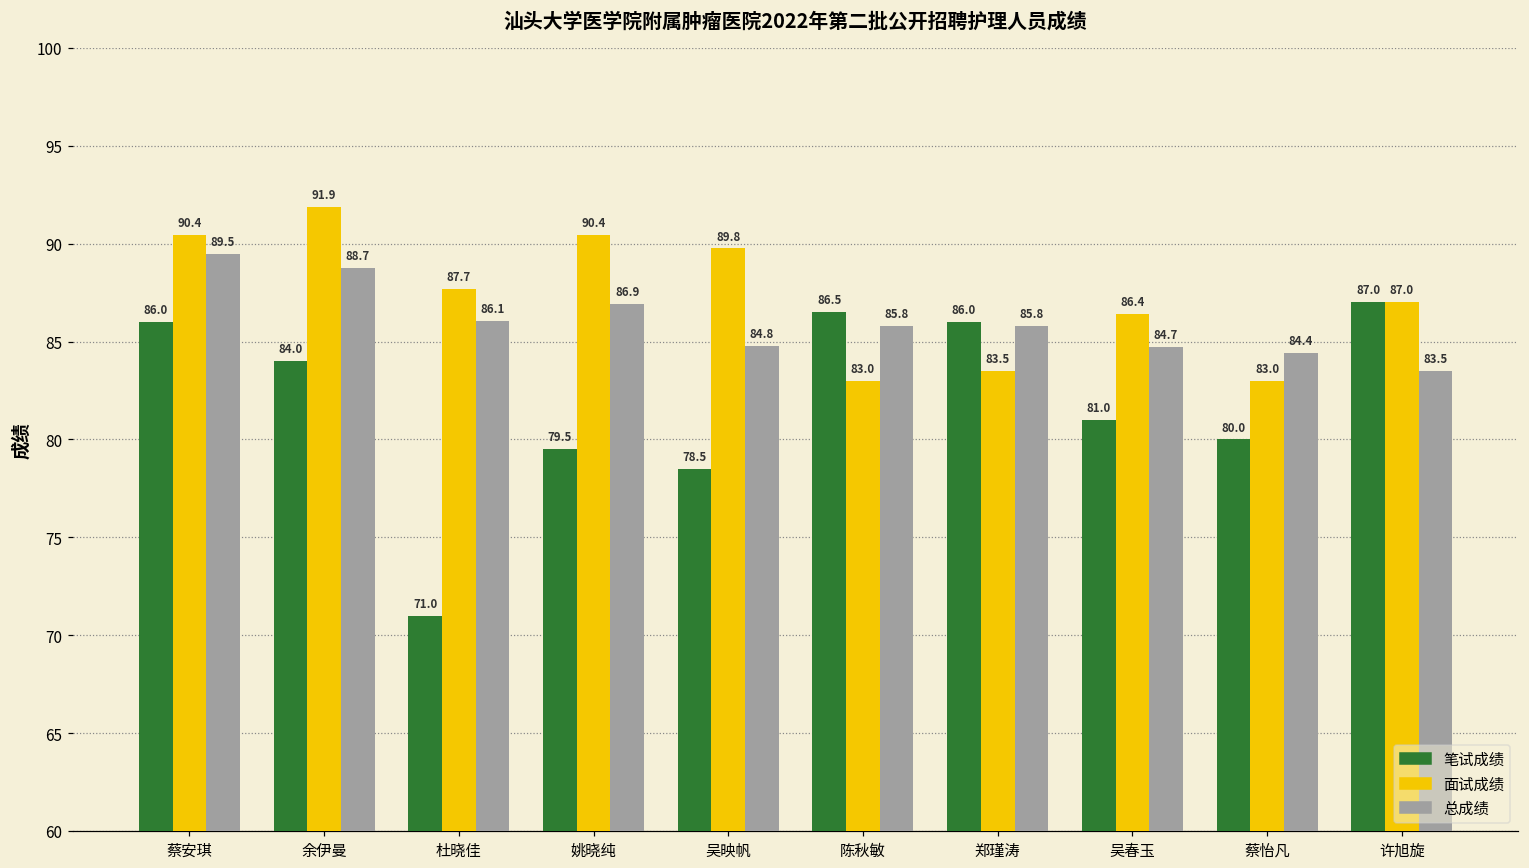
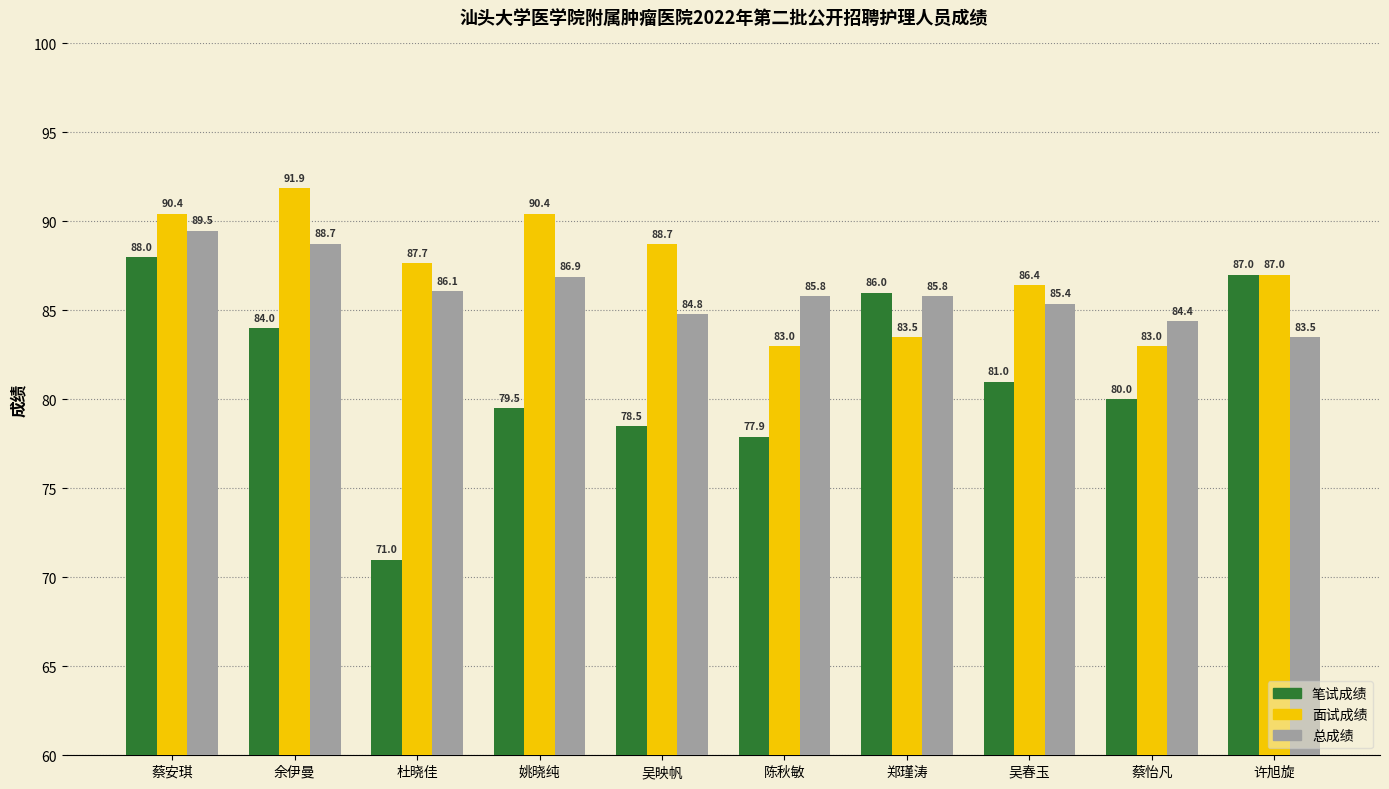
笔试成绩, 蔡安琪: 86.0 -> 88.0
面试成绩, 吴映帆: 89.8 -> 88.7
笔试成绩, 陈秋敏: 86.5 -> 77.9
总成绩, 吴春玉: 84.7 -> 85.4
